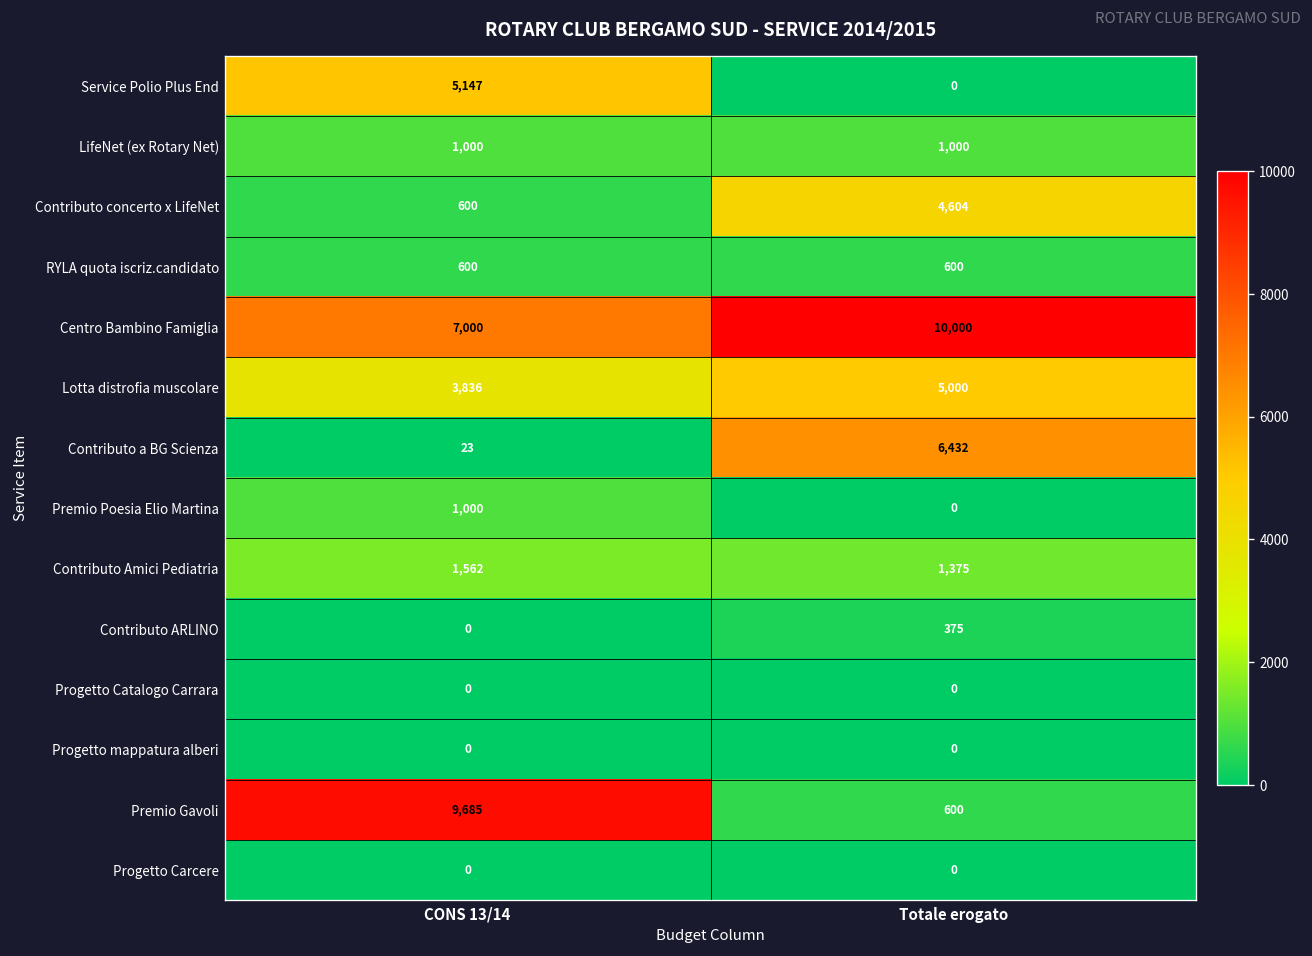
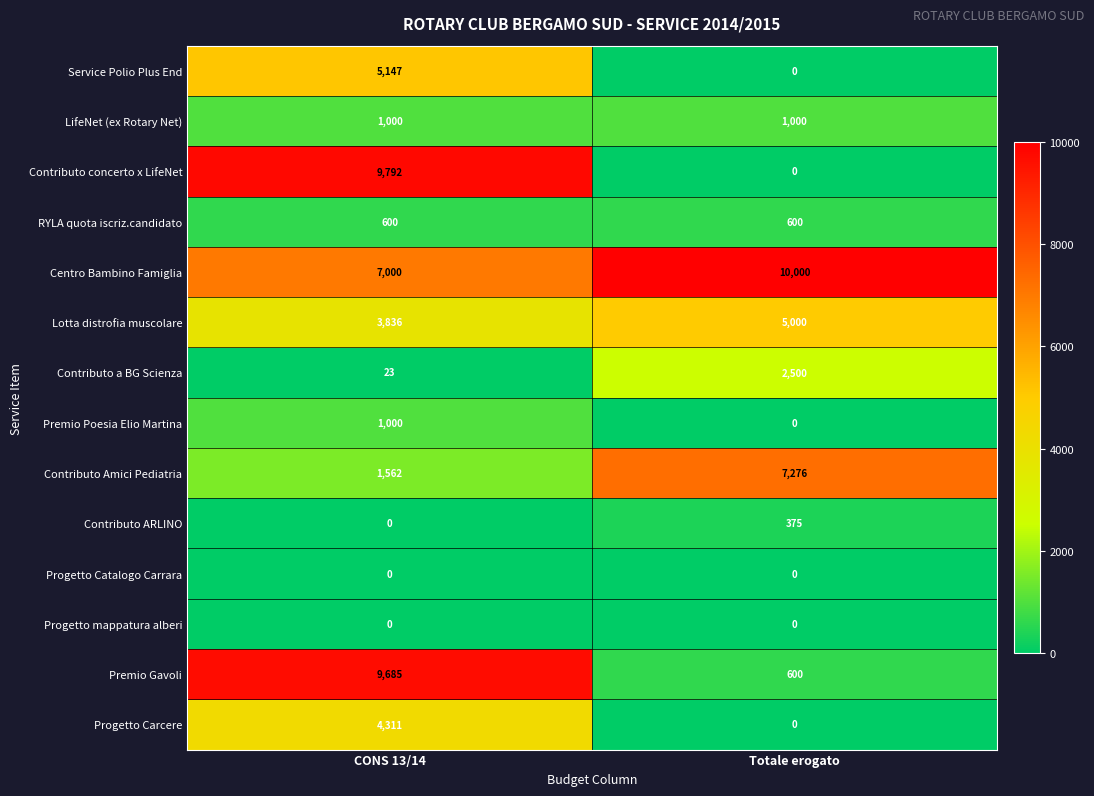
Contributo concerto x LifeNet, CONS 13/14: 600 -> 9,792
Contributo concerto x LifeNet, Totale erogato: 4,604 -> 0
Contributo a BG Scienza, Totale erogato: 6,432 -> 2,500
Contributo Amici Pediatria, Totale erogato: 1,375 -> 7,276
Progetto Carcere, CONS 13/14: 0 -> 4,311
